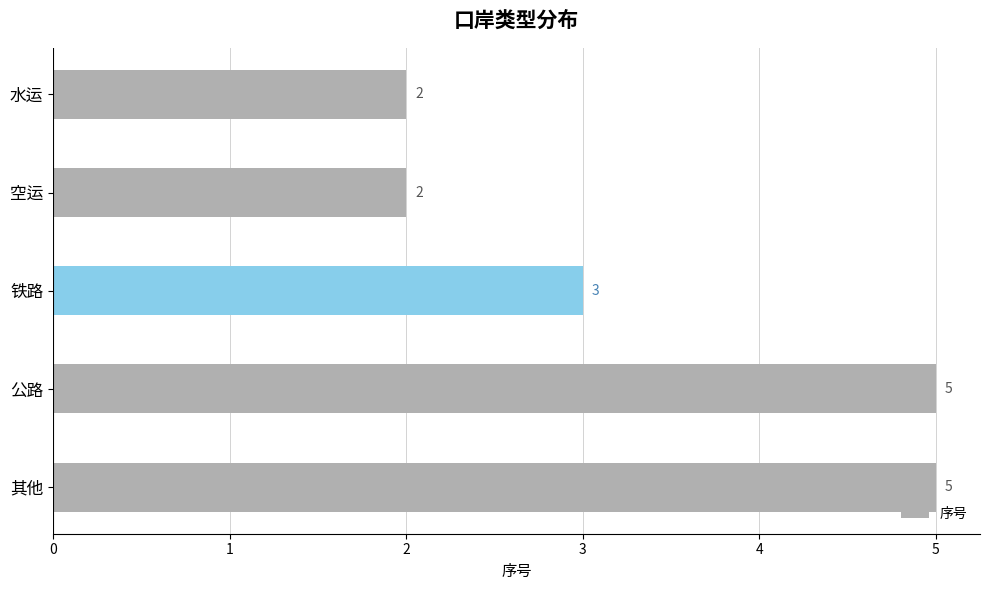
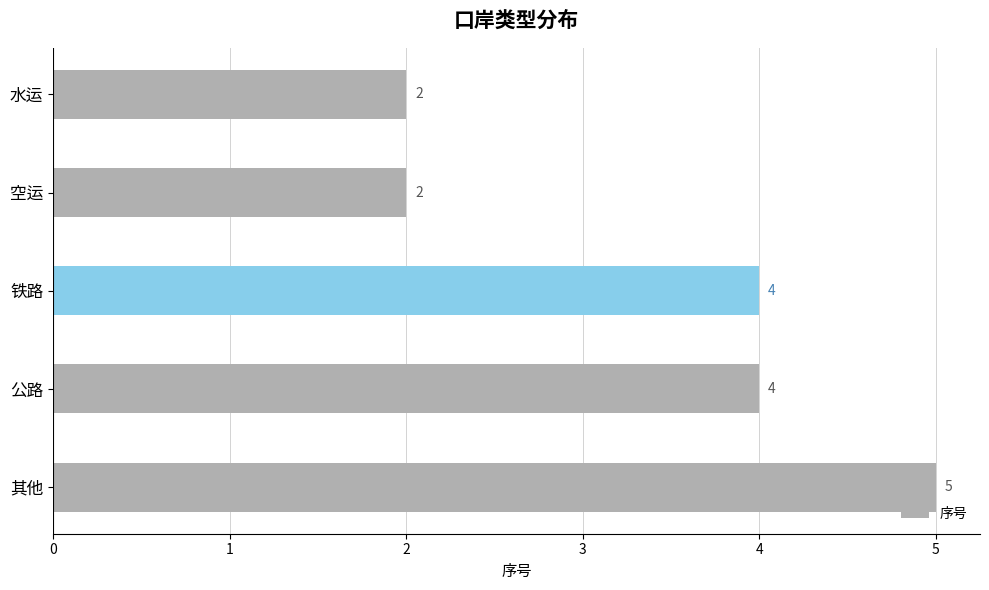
铁路: 3 -> 4
公路: 5 -> 4
